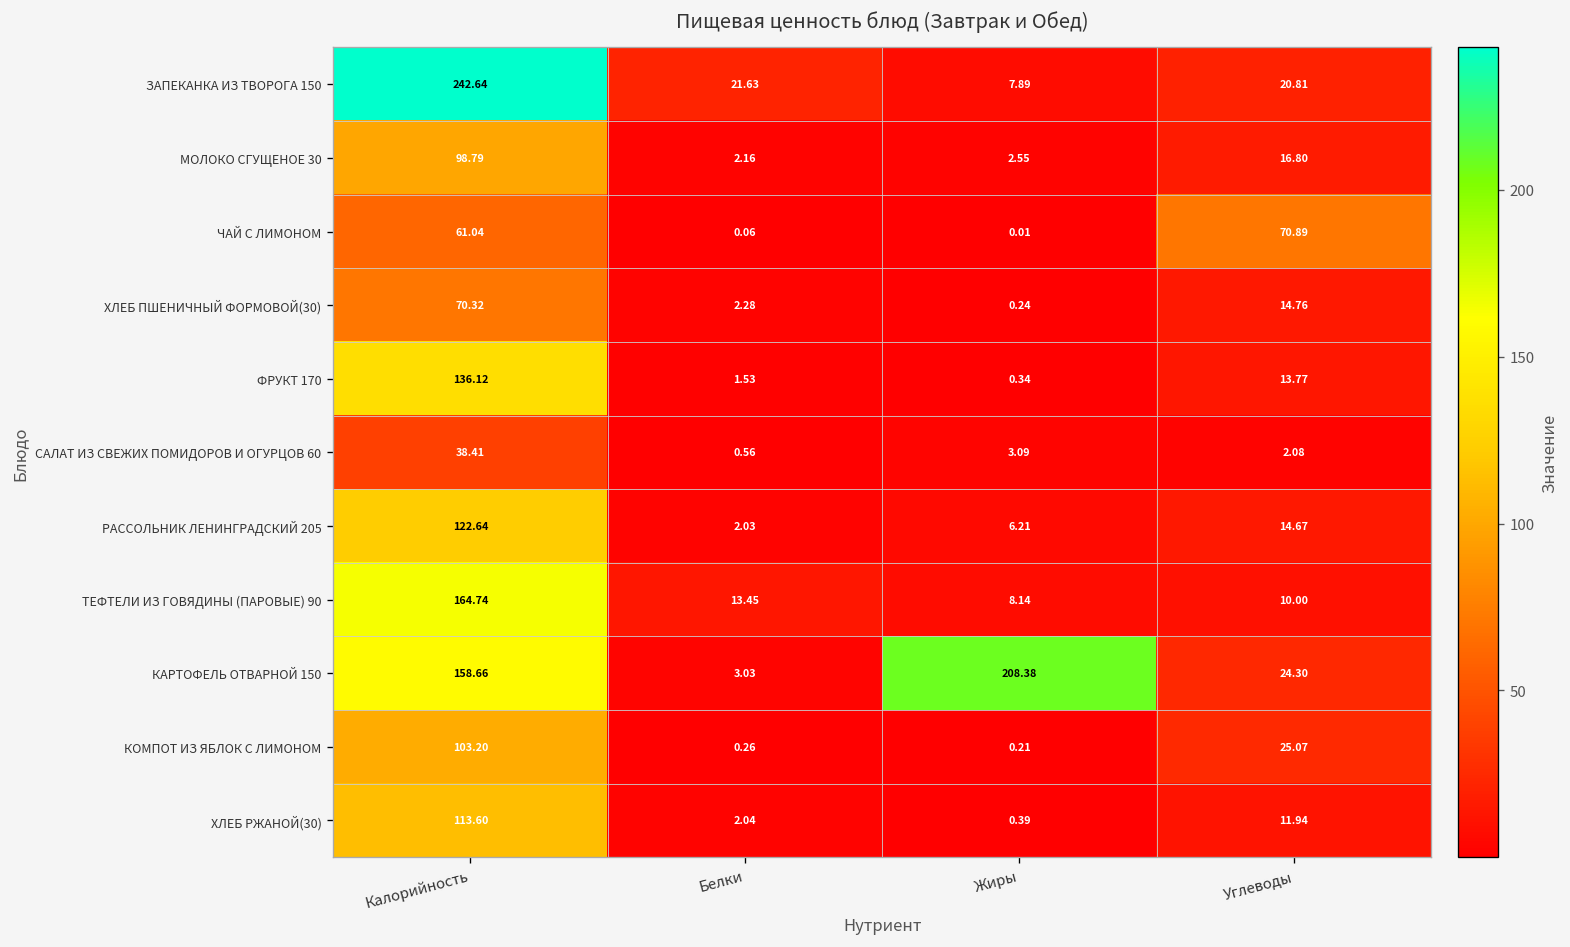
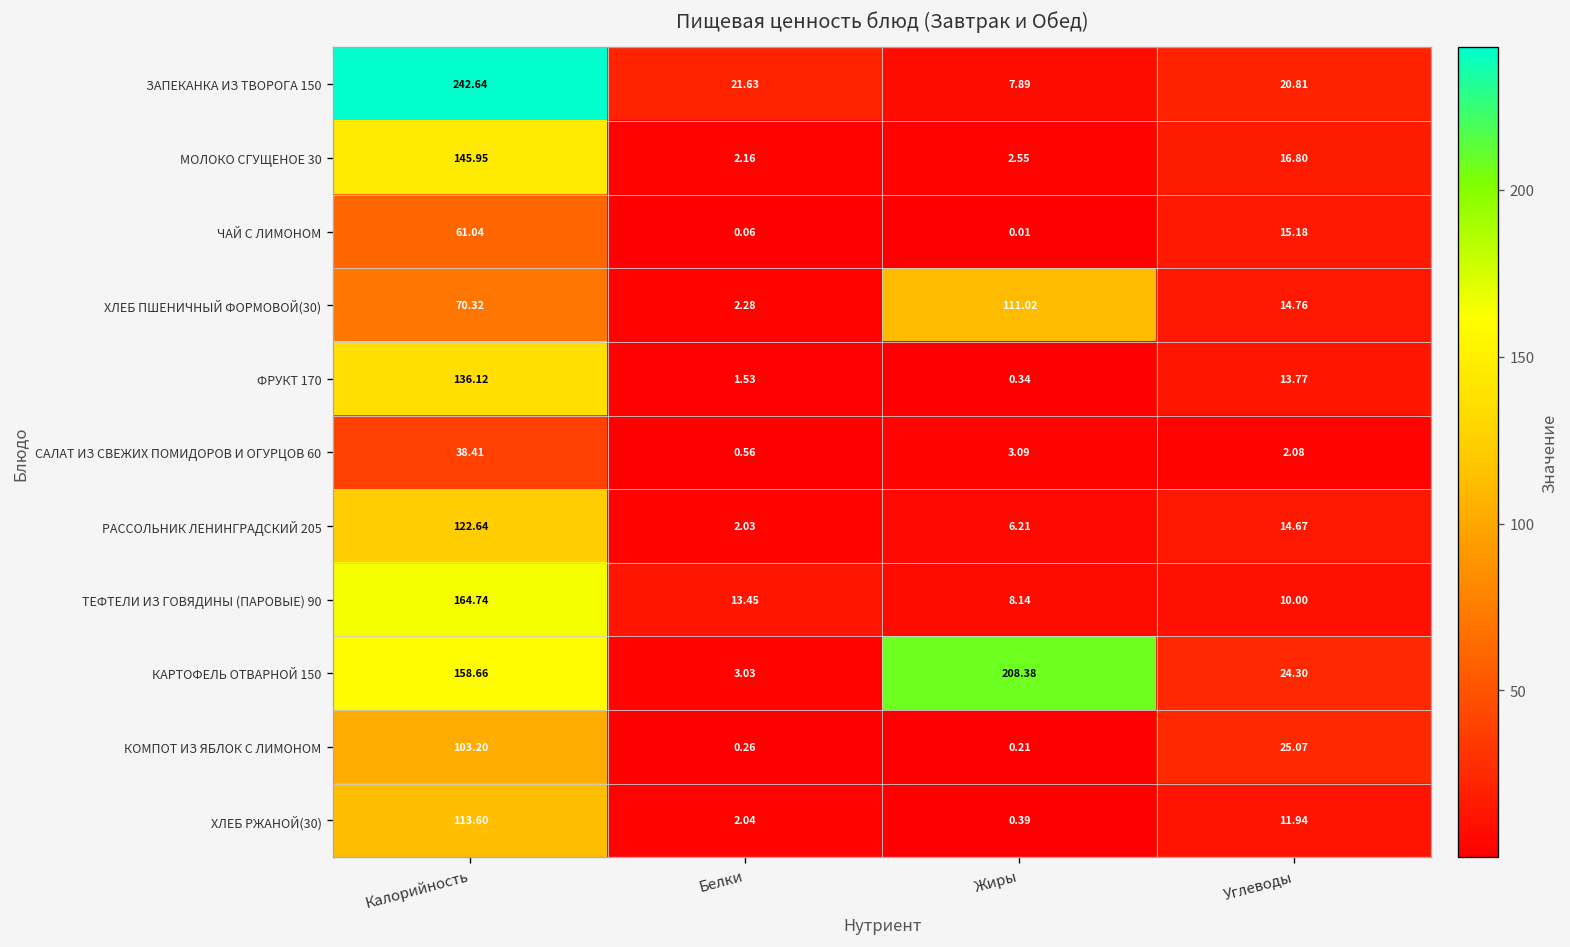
МОЛОКО СГУЩЕНОЕ 30, Калорийность: 98.79 -> 145.95
ЧАЙ С ЛИМОНОМ, Углеводы: 70.89 -> 15.18
ХЛЕБ ПШЕНИЧНЫЙ ФОРМОВОЙ(30), Жиры: 0.24 -> 111.02
